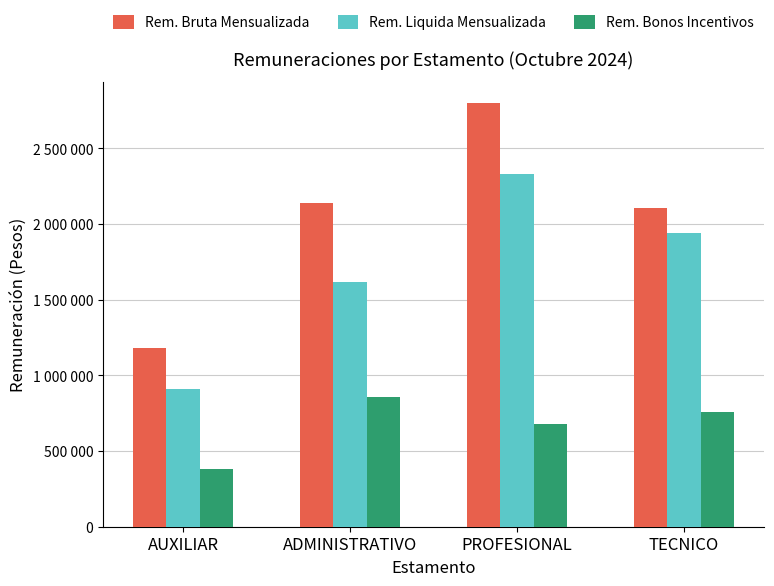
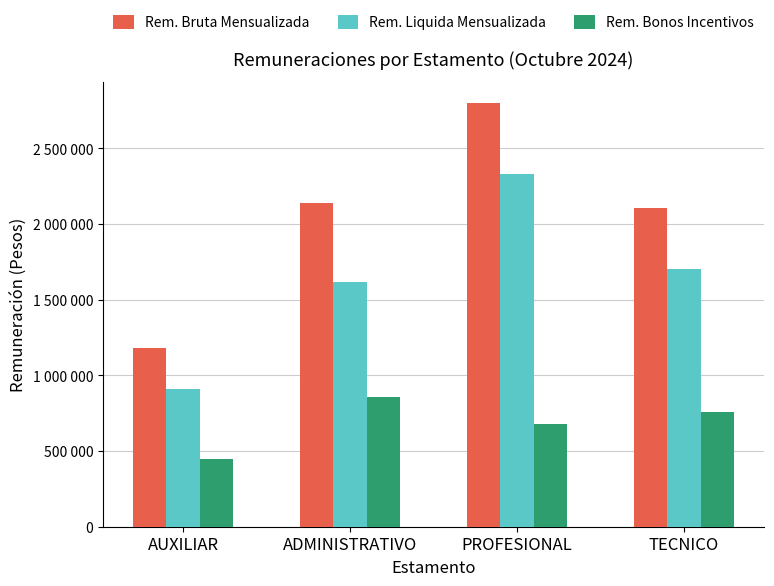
Rem. Bonos Incentivos, AUXILIAR: 380000 -> 450000
Rem. Liquida Mensualizada, TECNICO: 1940000 -> 1710000
